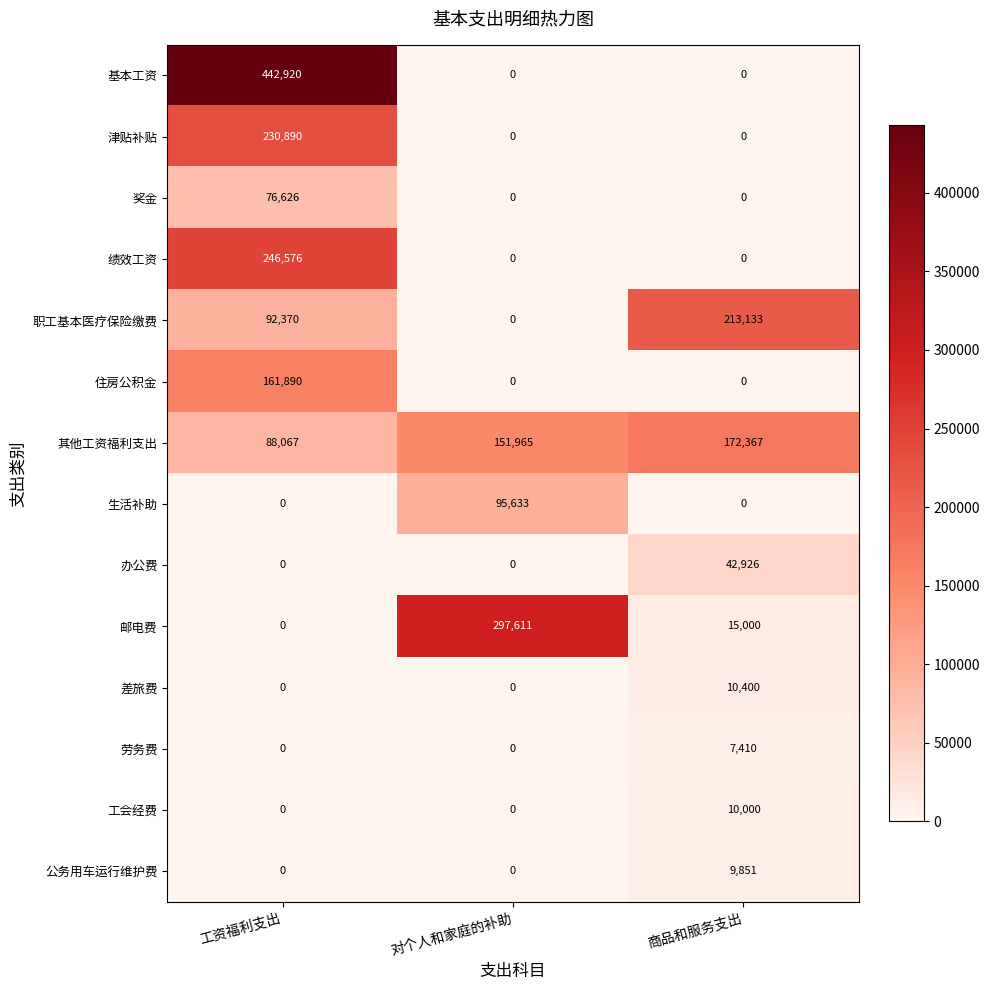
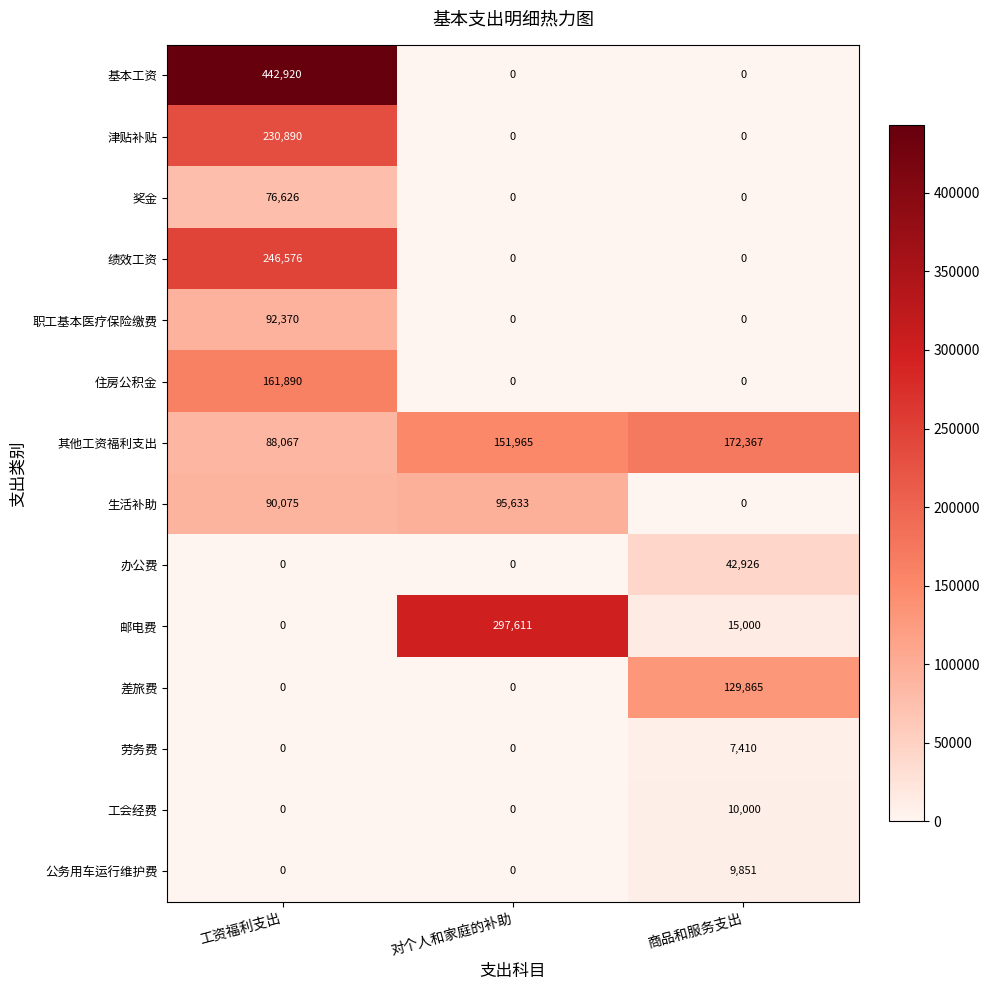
职工基本医疗保险缴费, 商品和服务支出: 213,133 -> 0
生活补助, 工资福利支出: 0 -> 90,075
差旅费, 商品和服务支出: 10,400 -> 129,865
